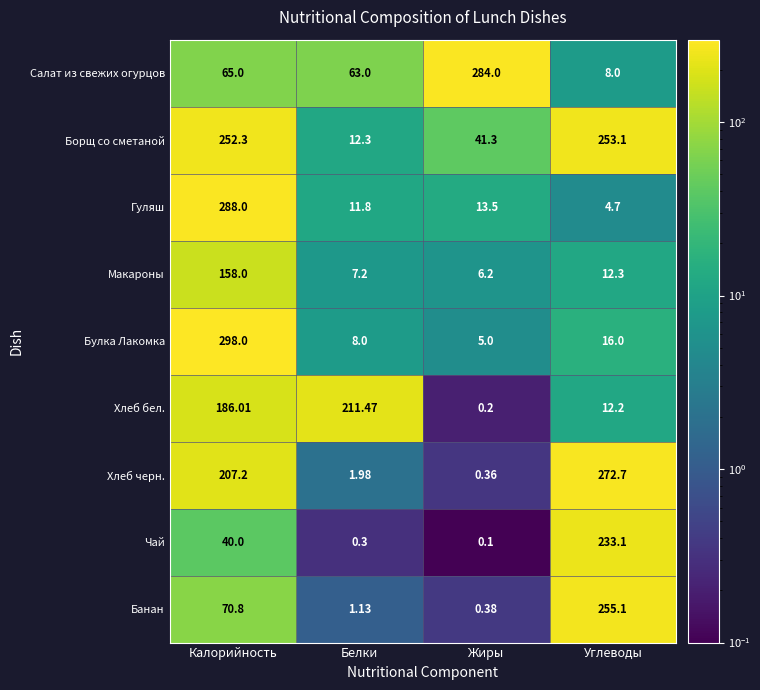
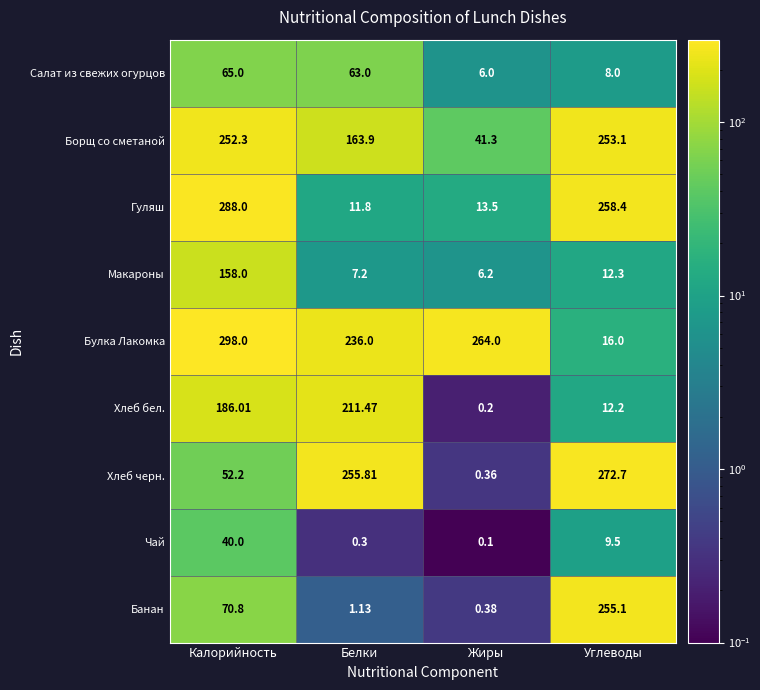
Салат из свежих огурцов, Жиры: 284.0 -> 6.0
Борщ со сметаной, Белки: 12.3 -> 163.9
Гуляш, Углеводы: 4.7 -> 258.4
Булка Лакомка, Белки: 8.0 -> 236.0
Булка Лакомка, Жиры: 5.0 -> 264.0
Хлеб черн., Калорийность: 207.2 -> 52.2
Хлеб черн., Белки: 1.98 -> 255.81
Чай, Углеводы: 233.1 -> 9.5
